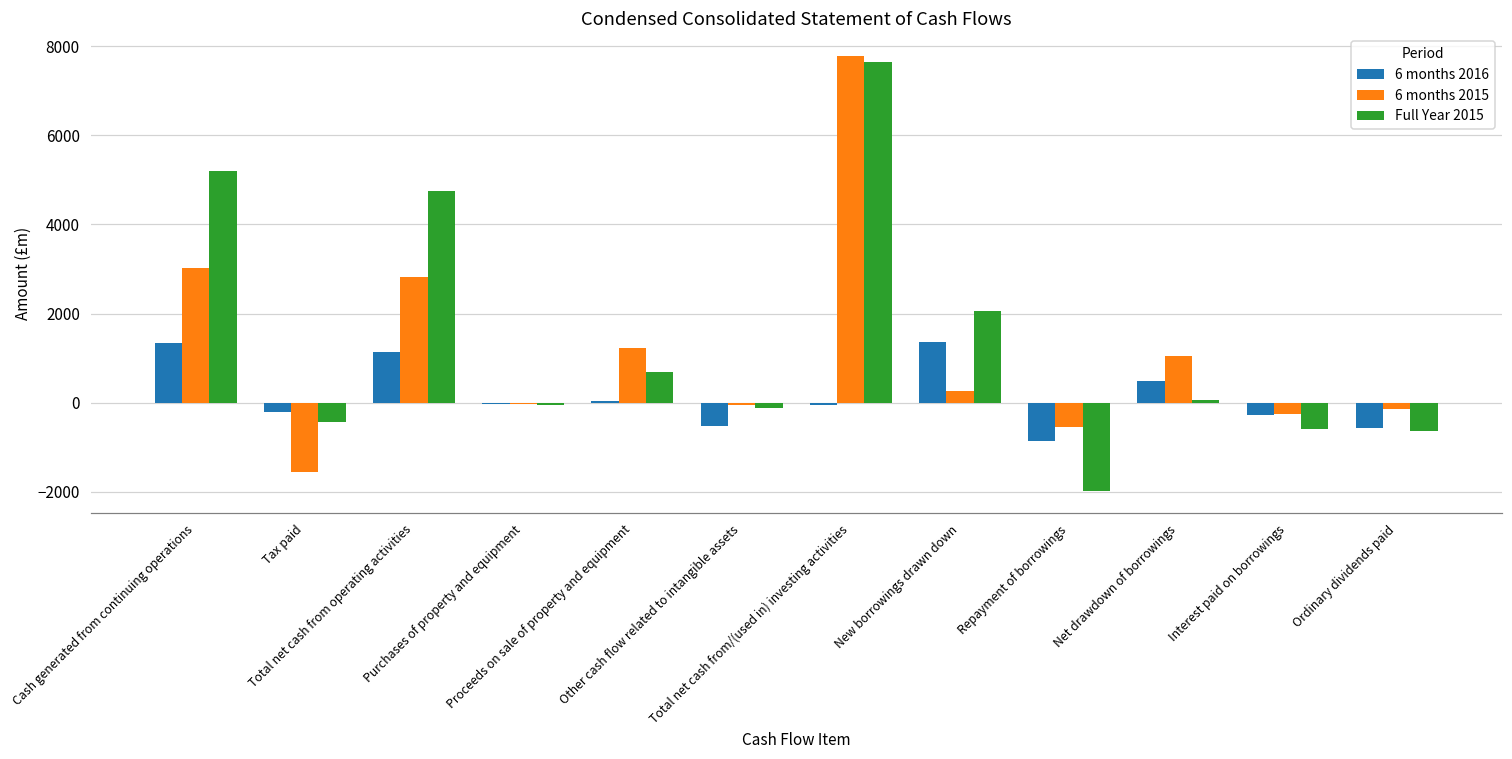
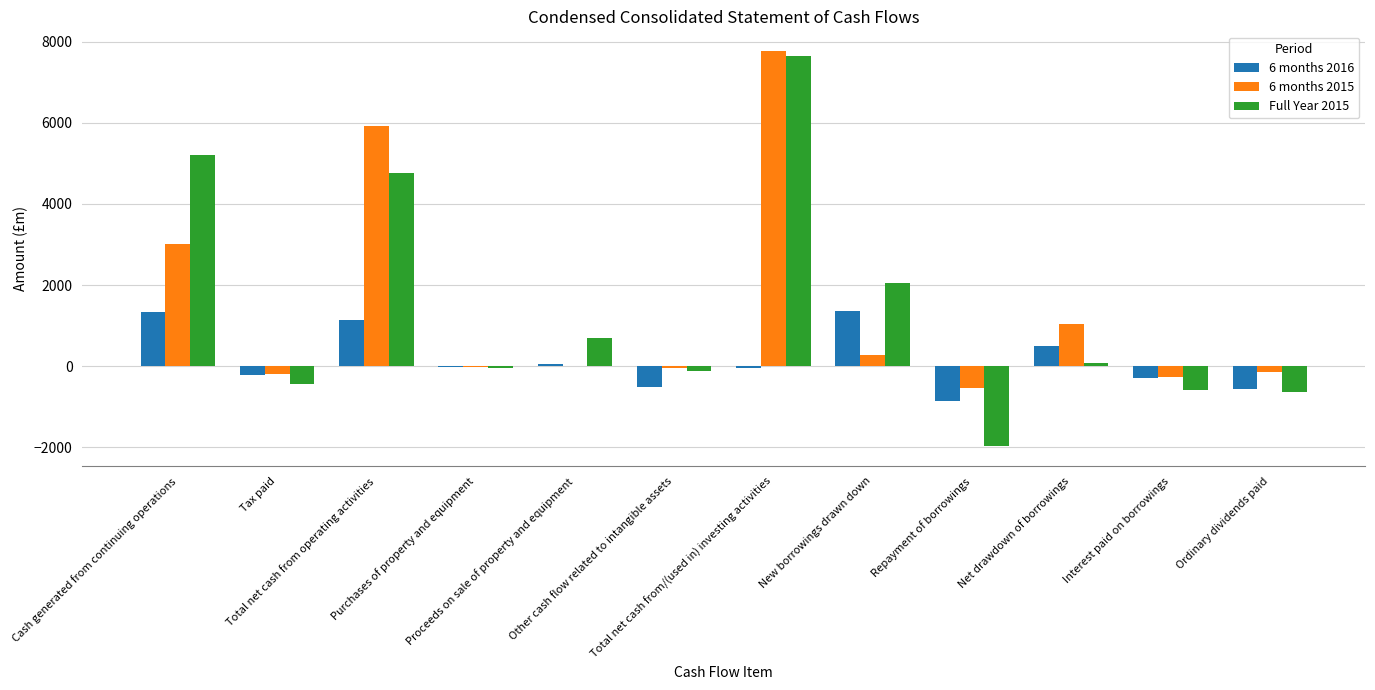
6 months 2015, Tax paid: -1600 -> -200
6 months 2015, Total net cash from operating activities: 2800 -> 5900
6 months 2015, Proceeds on sale of property and equipment: 1200 -> 0
